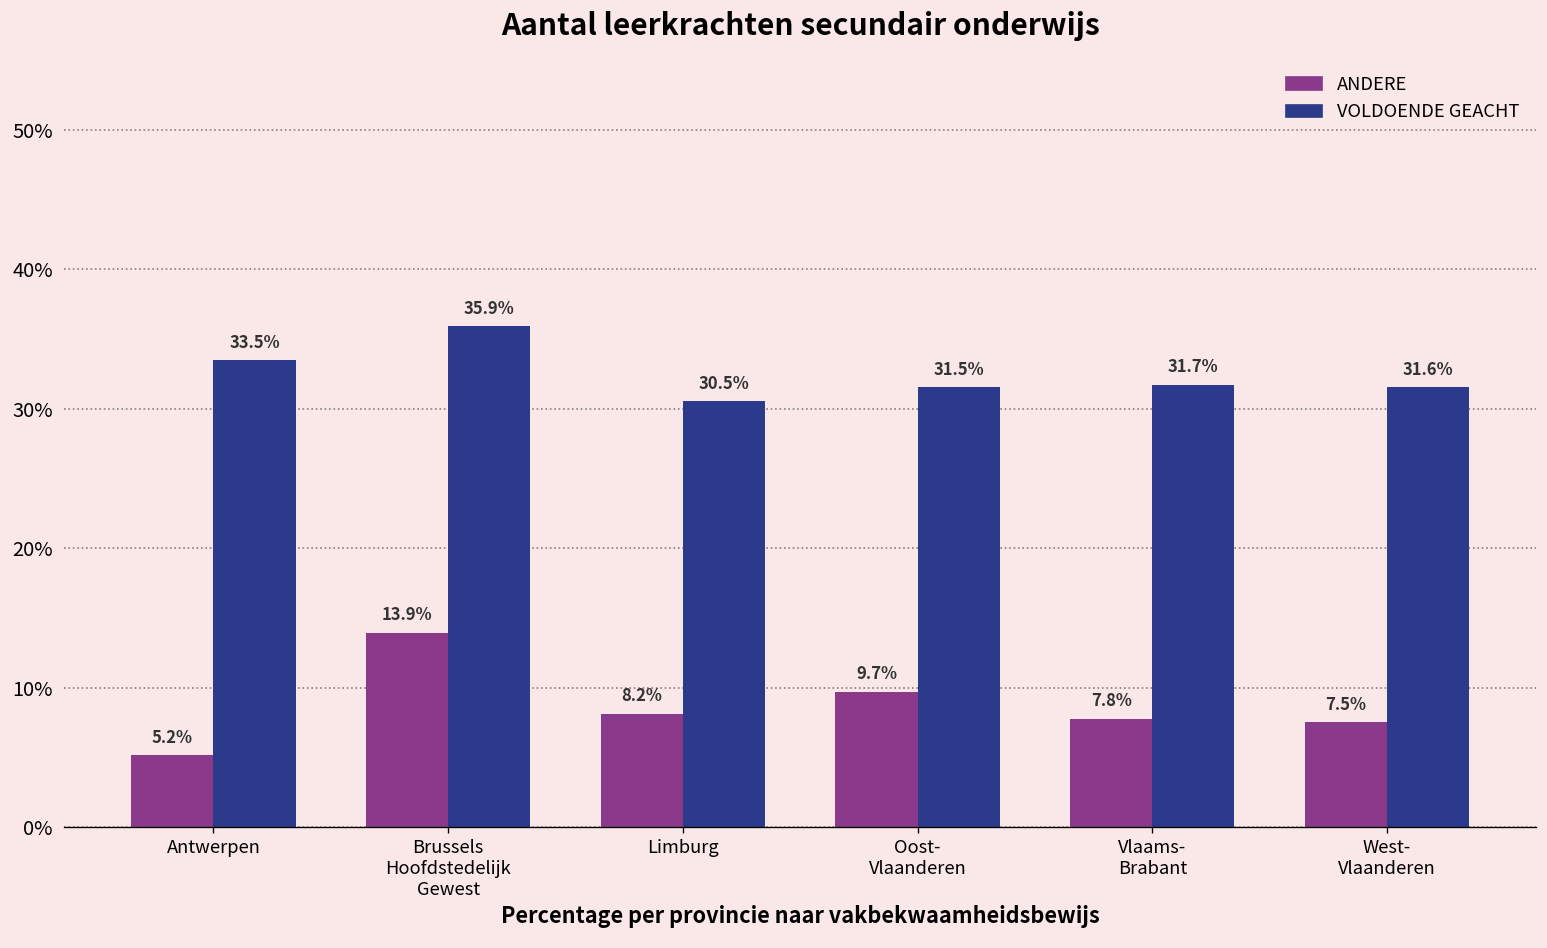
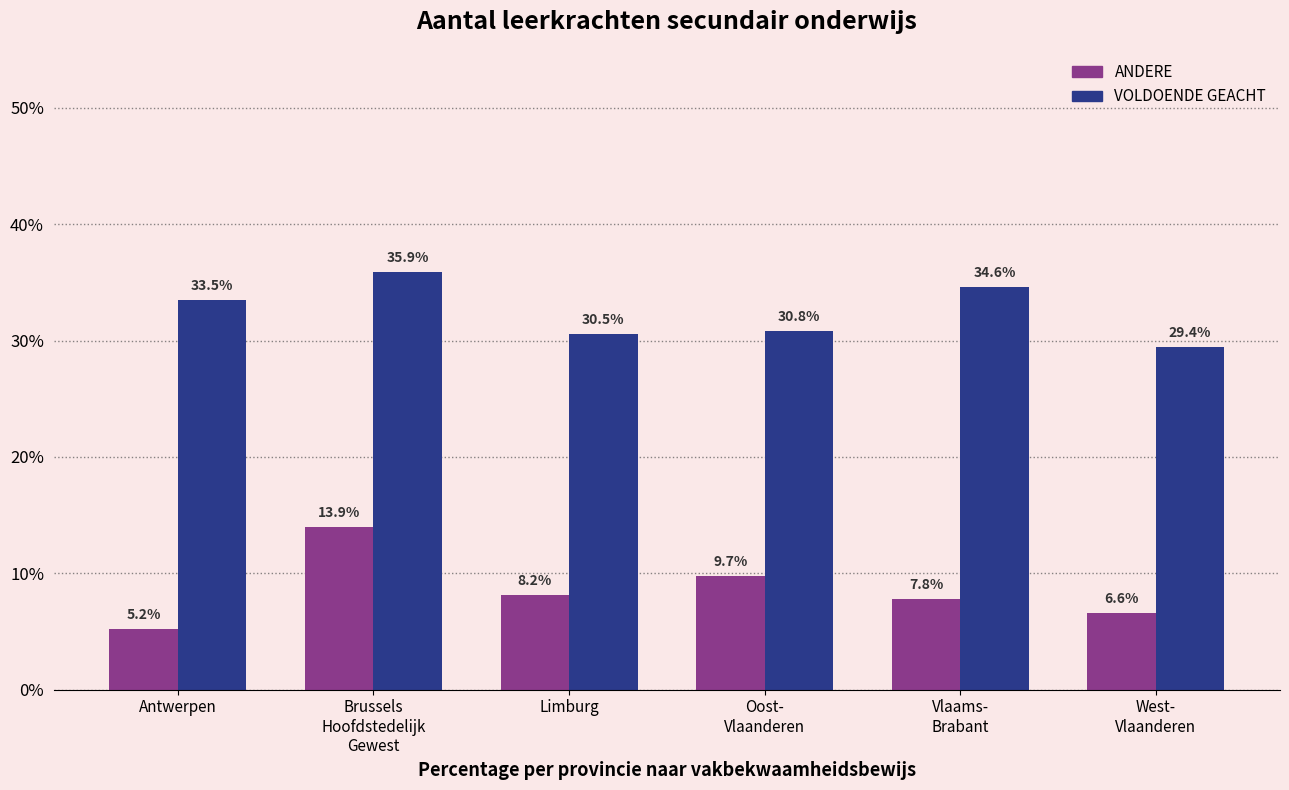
VOLDOENDE GEACHT, Oost- Vlaanderen: 31.5% -> 30.8%
VOLDOENDE GEACHT, Vlaams- Brabant: 31.7% -> 34.6%
ANDERE, West- Vlaanderen: 7.5% -> 6.6%
VOLDOENDE GEACHT, West- Vlaanderen: 31.6% -> 29.4%
